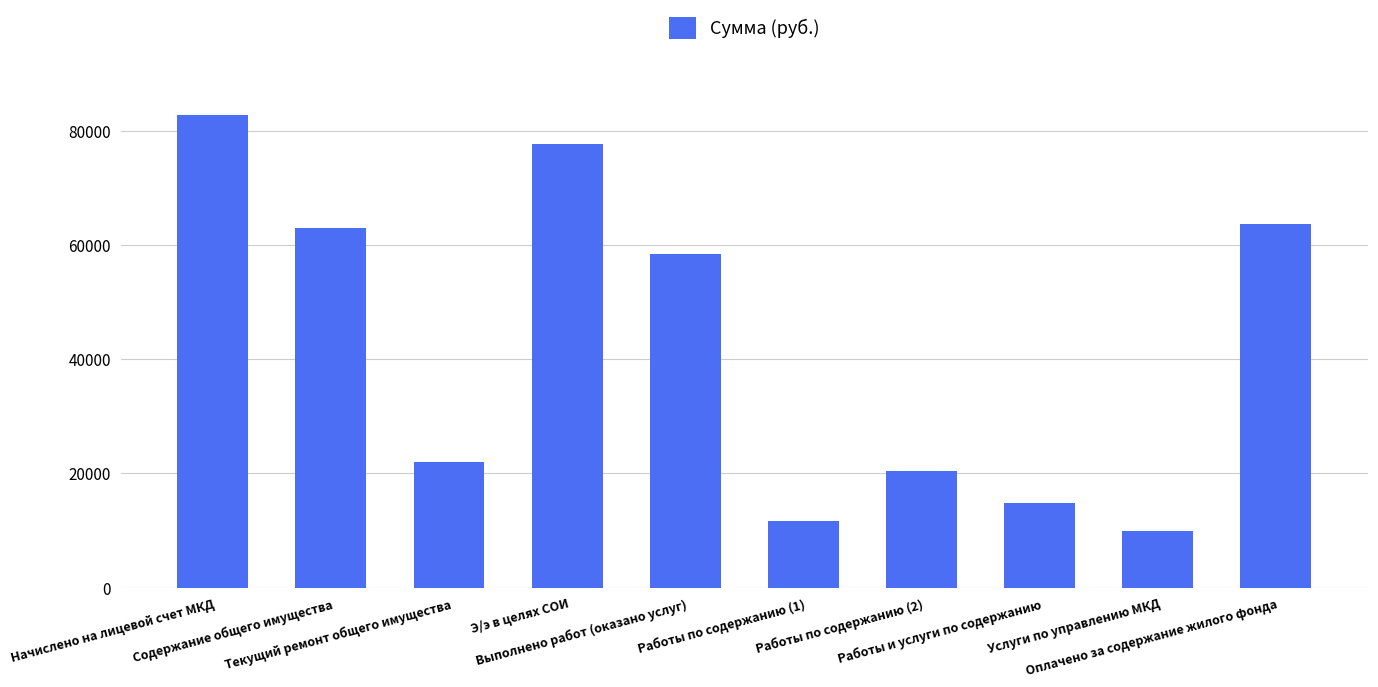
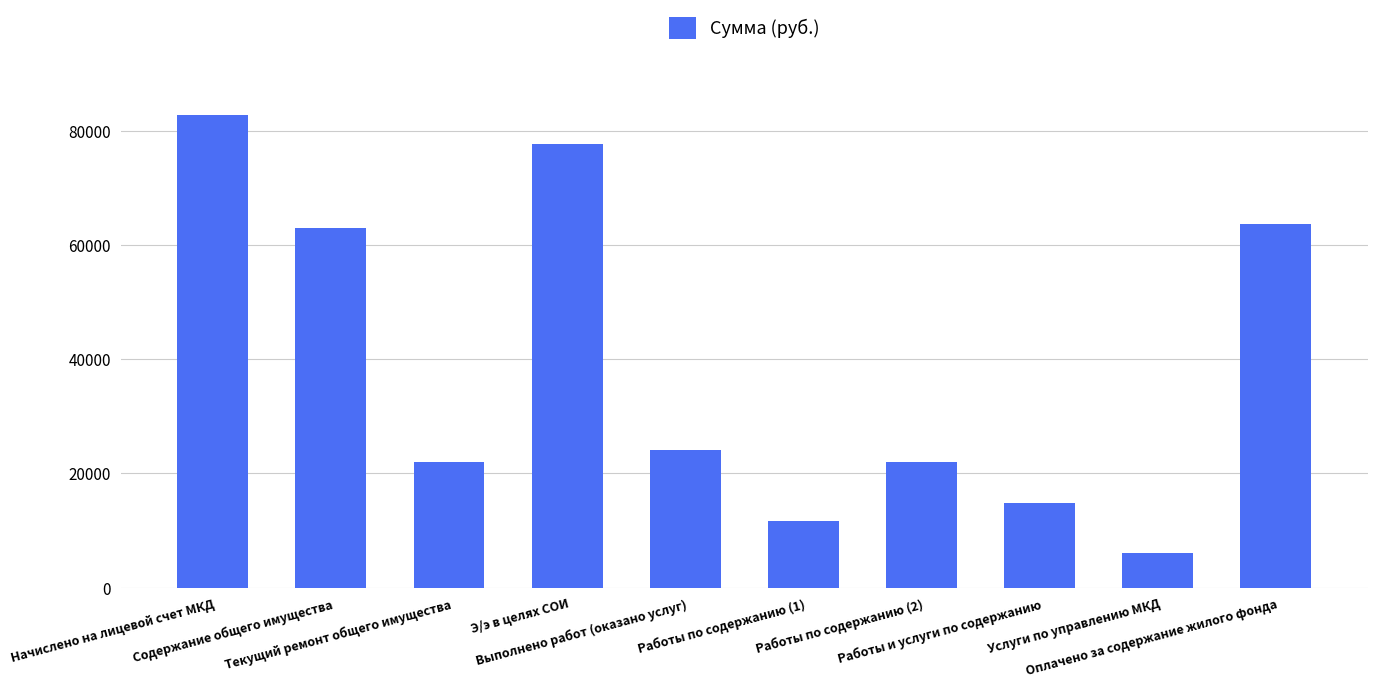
Выполнено работ (оказано услуг): 58000 -> 24000
Работы по содержанию (2): 20000 -> 22000
Услуги по управлению МКД: 10000 -> 6000
